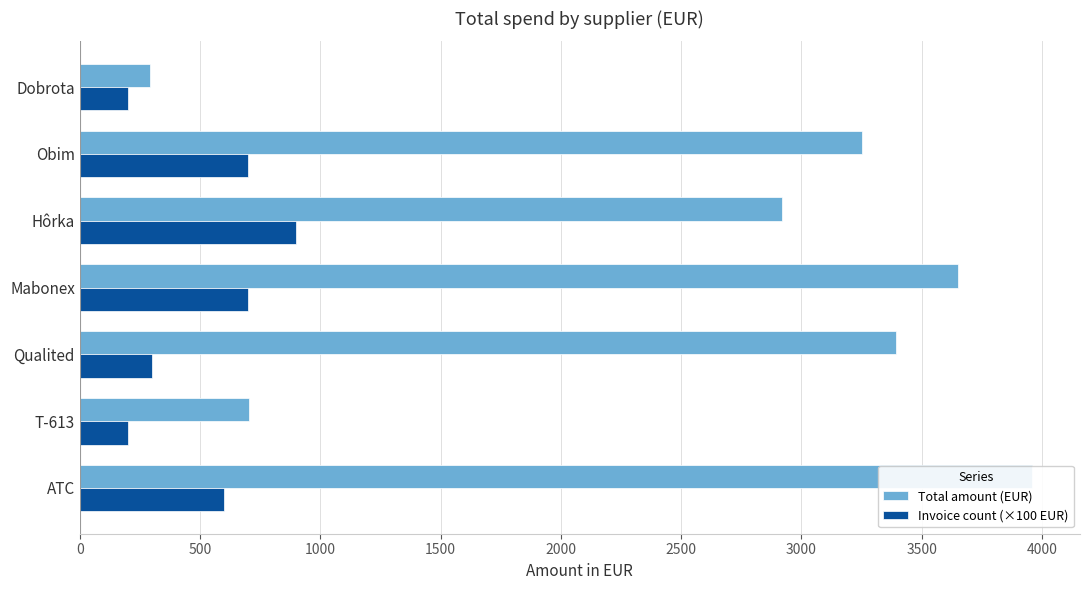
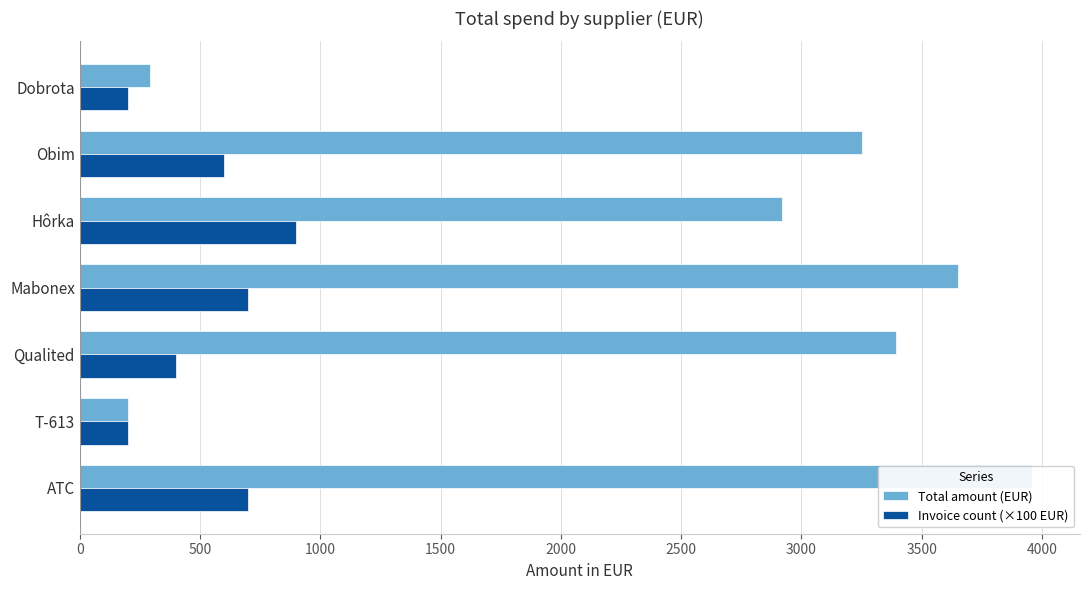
Invoice count (×100 EUR), Obim: 700 -> 600
Invoice count (×100 EUR), Qualited: 300 -> 400
Total amount (EUR), T-613: 700 -> 200
Invoice count (×100 EUR), ATC: 600 -> 700
